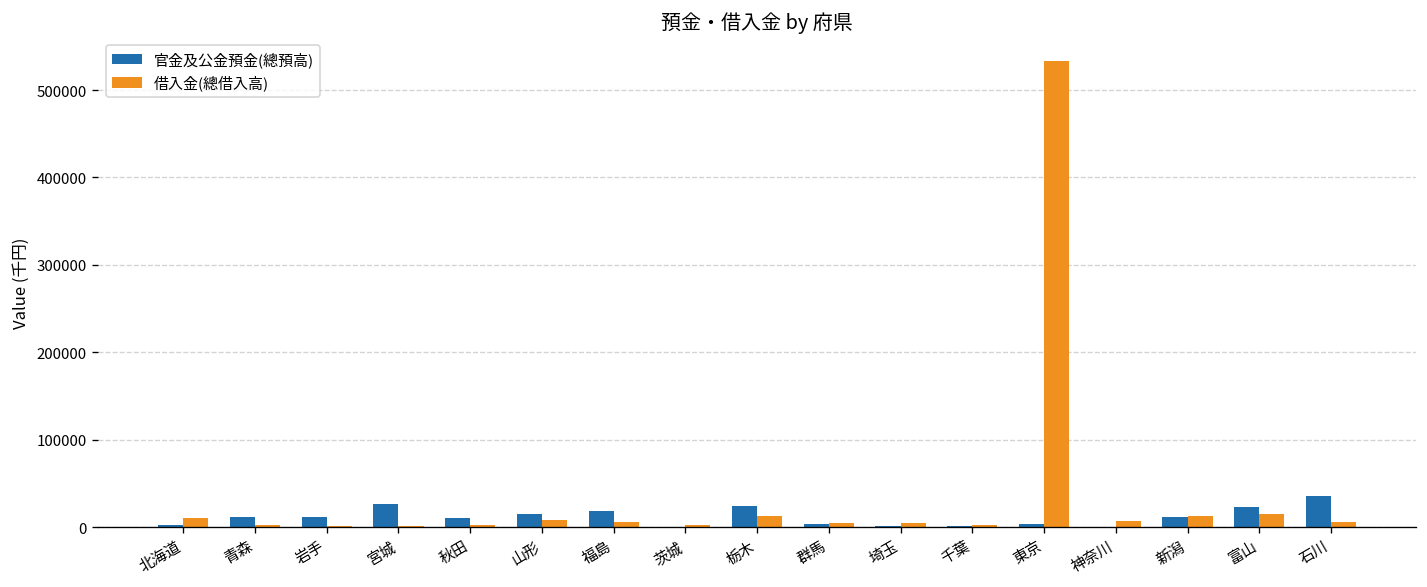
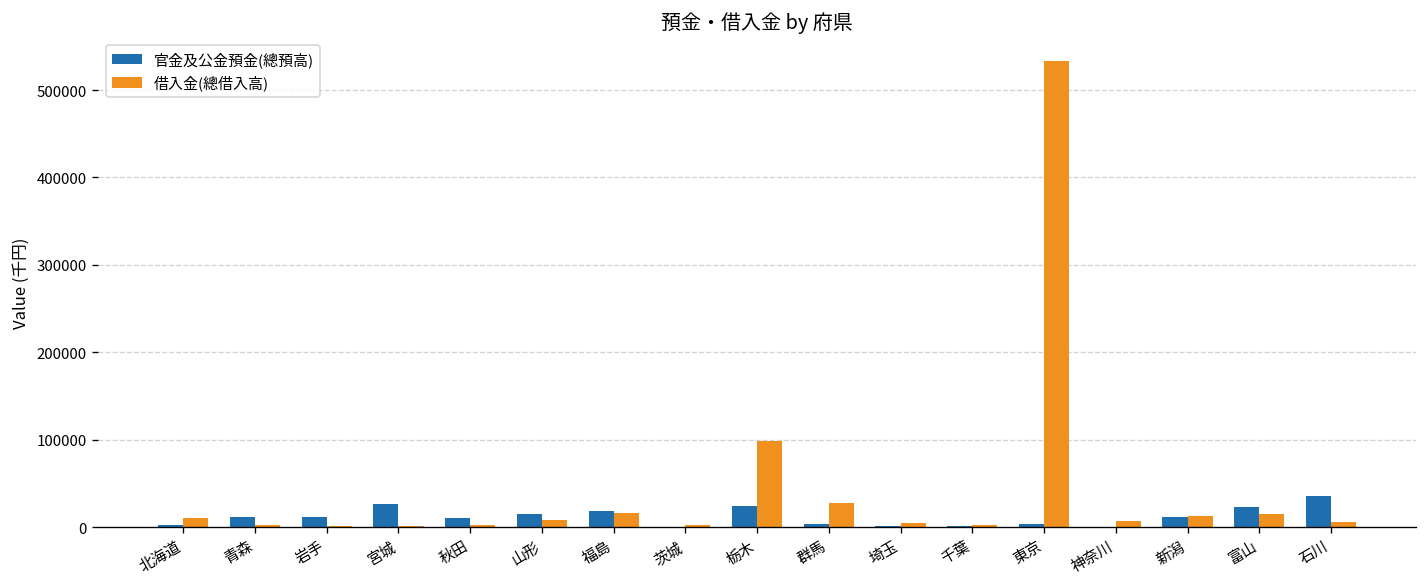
借入金(總借入高), 福島: 10000 -> 20000
借入金(總借入高), 栃木: 10000 -> 100000
借入金(總借入高), 群馬: 0 -> 30000
